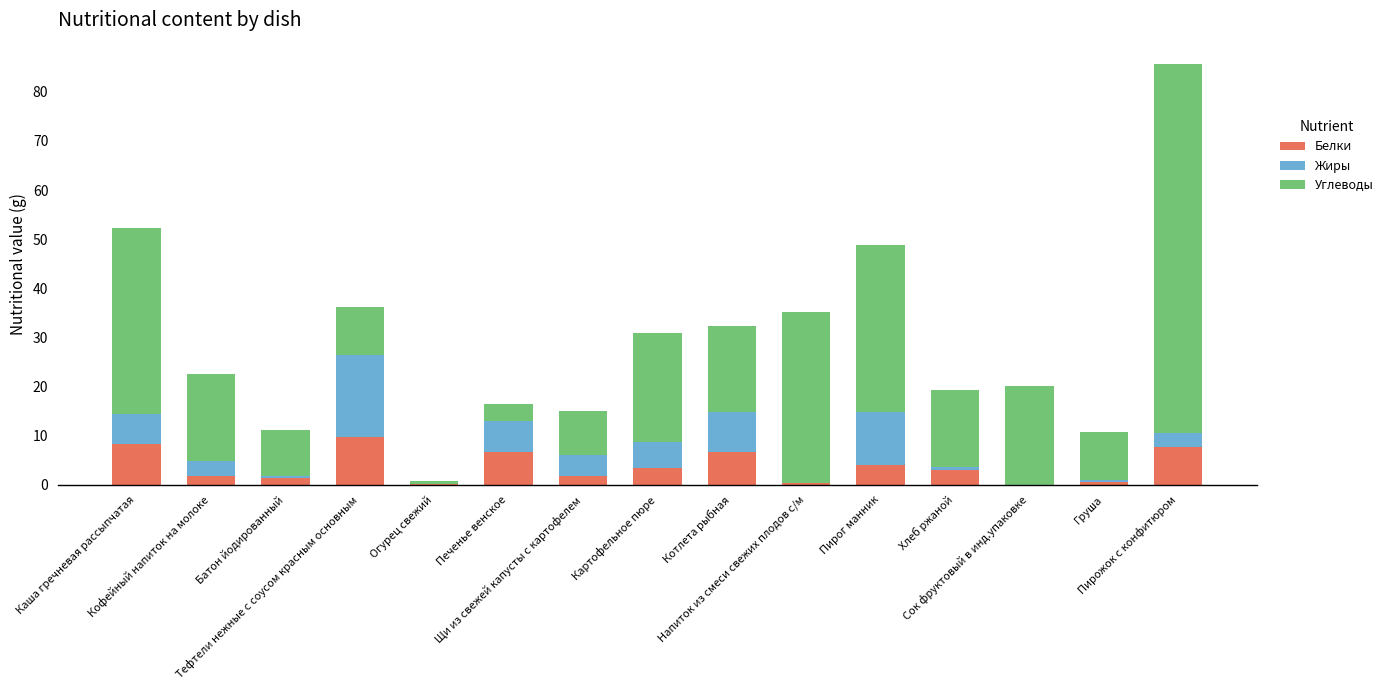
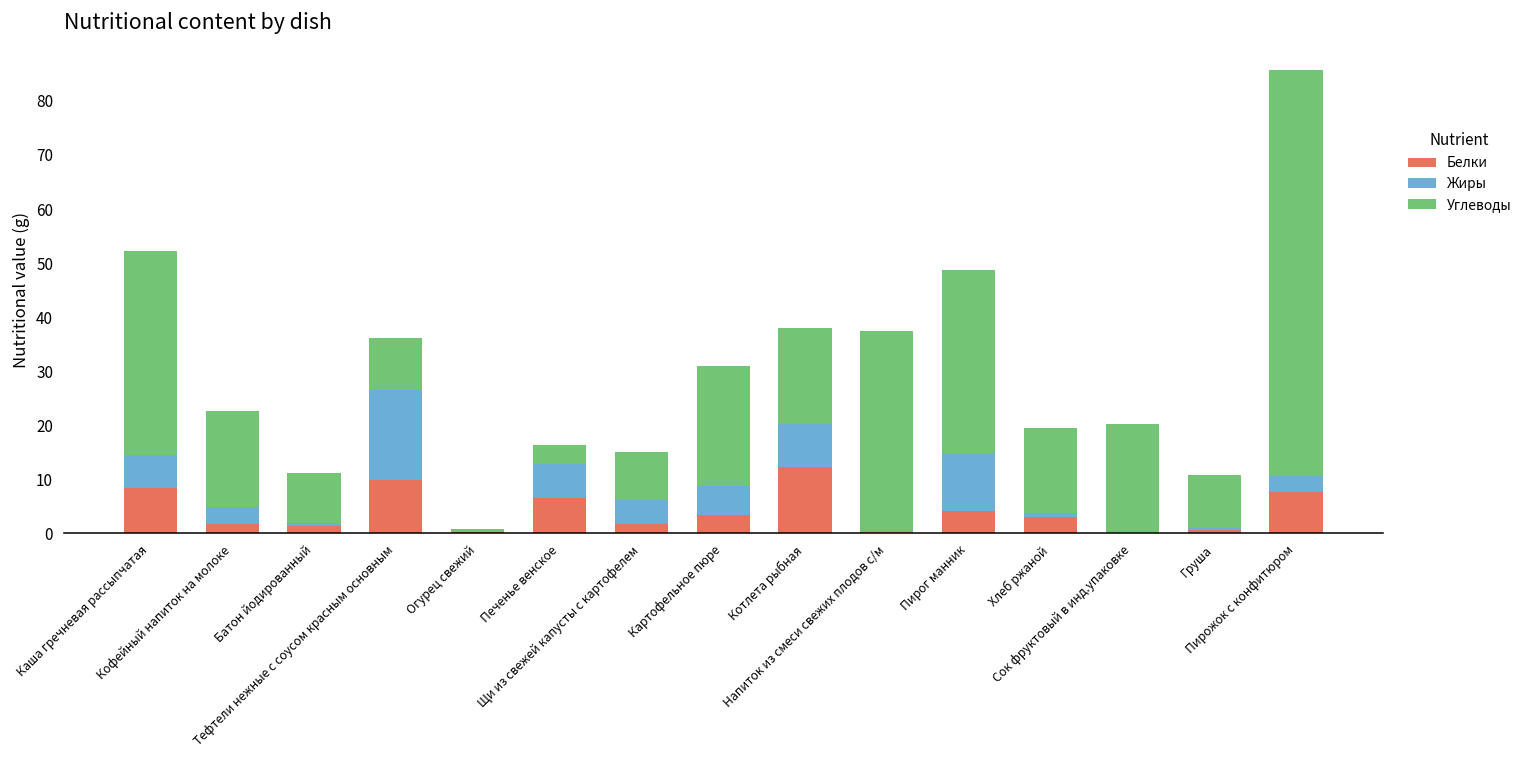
Белки, Котлета рыбная: 7 -> 12
Углеводы, Напиток из смеси свежих плодов с/м: 35 -> 37
